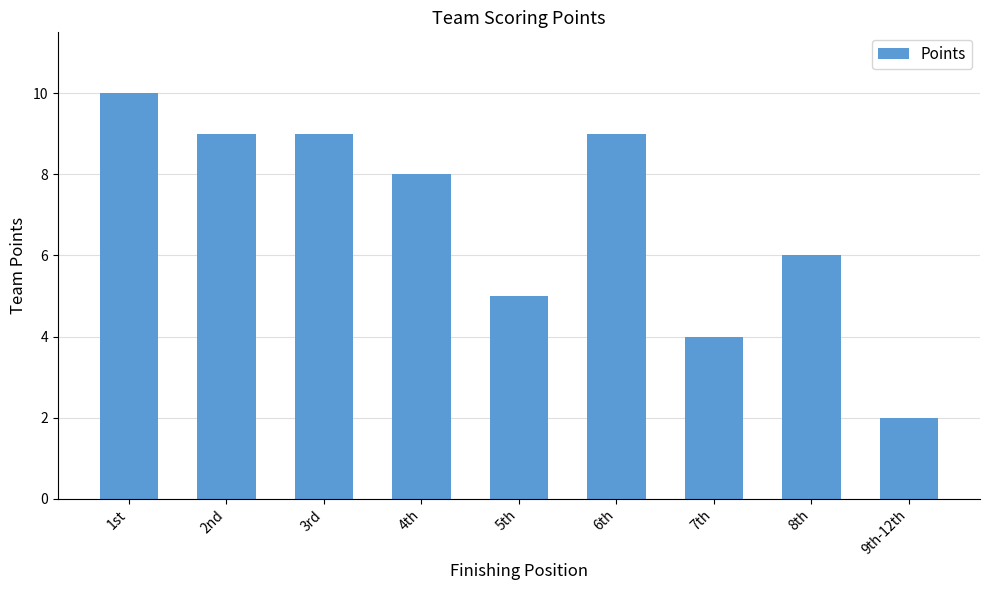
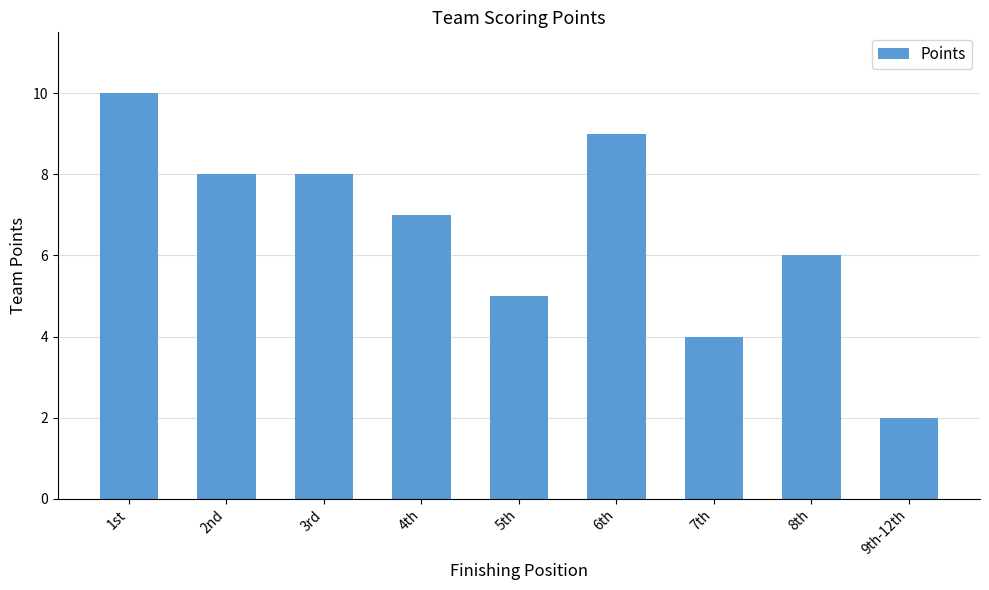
2nd: 9 -> 8
3rd: 9 -> 8
4th: 8 -> 7
